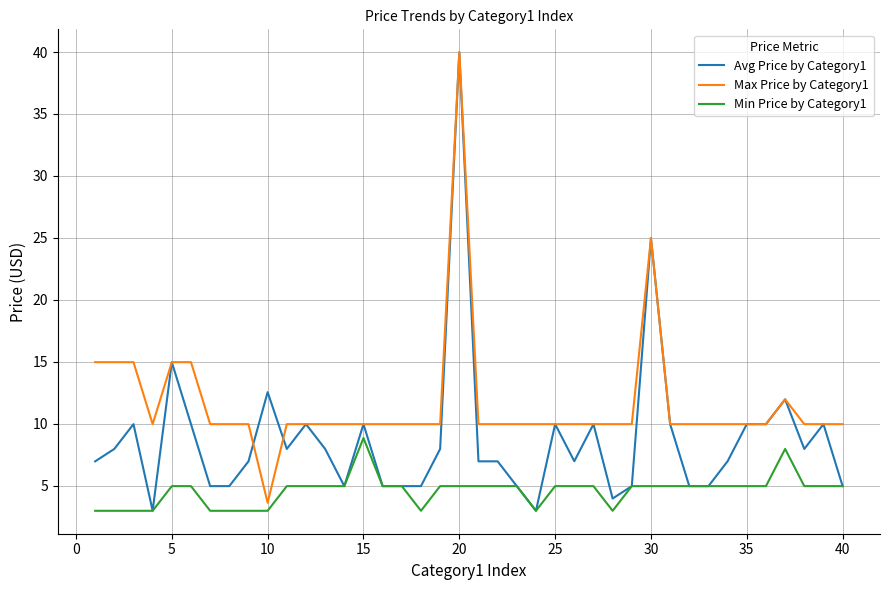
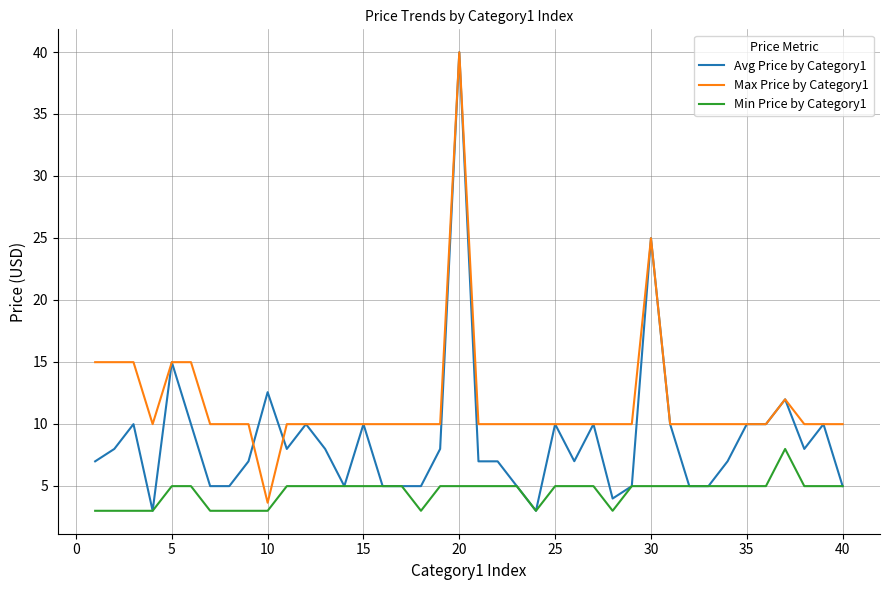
Min Price by Category1, 15: 8.9 -> 5.0
